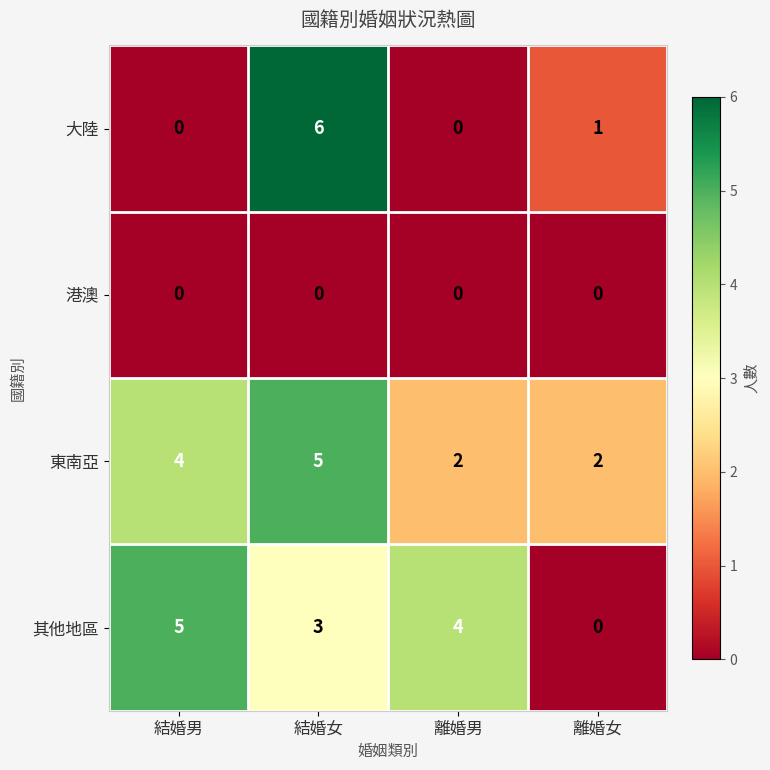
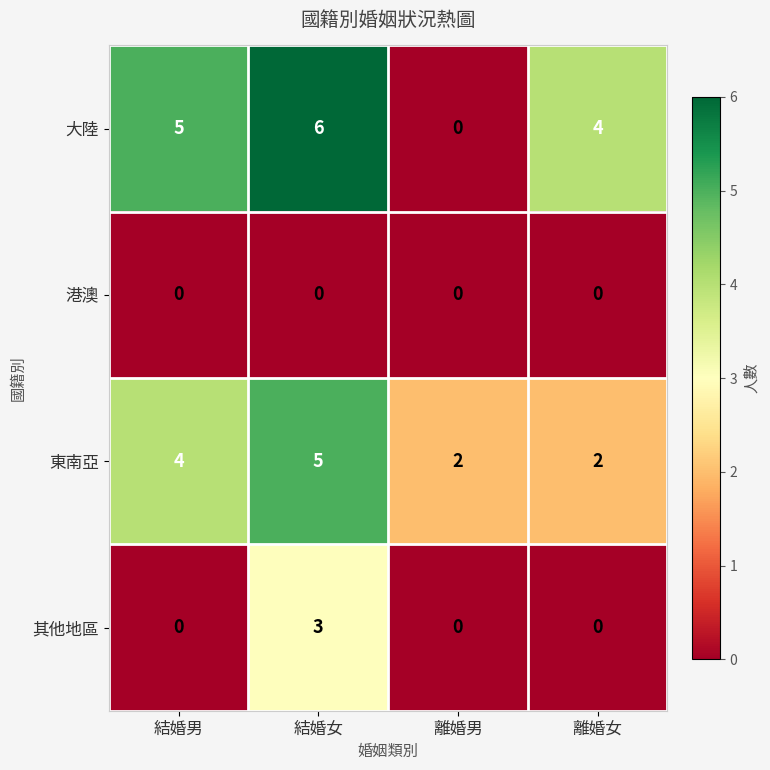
大陸, 結婚男: 0 -> 5
大陸, 離婚女: 1 -> 4
其他地區, 結婚男: 5 -> 0
其他地區, 離婚男: 4 -> 0
